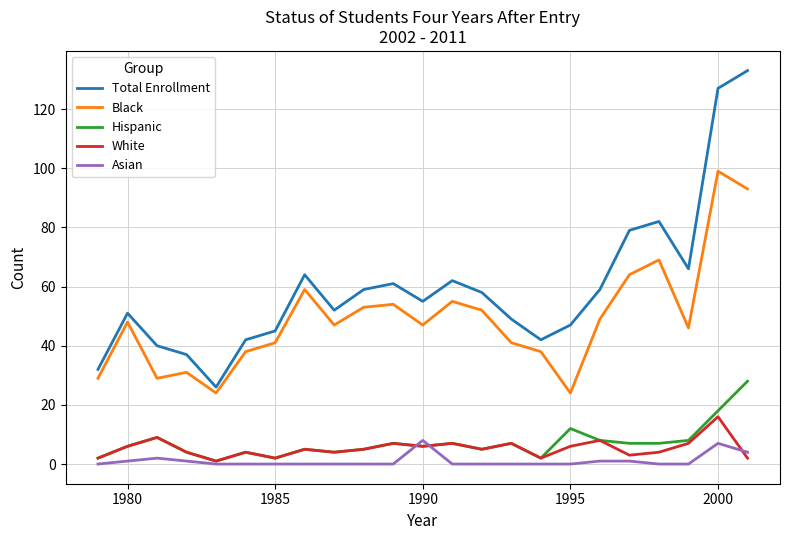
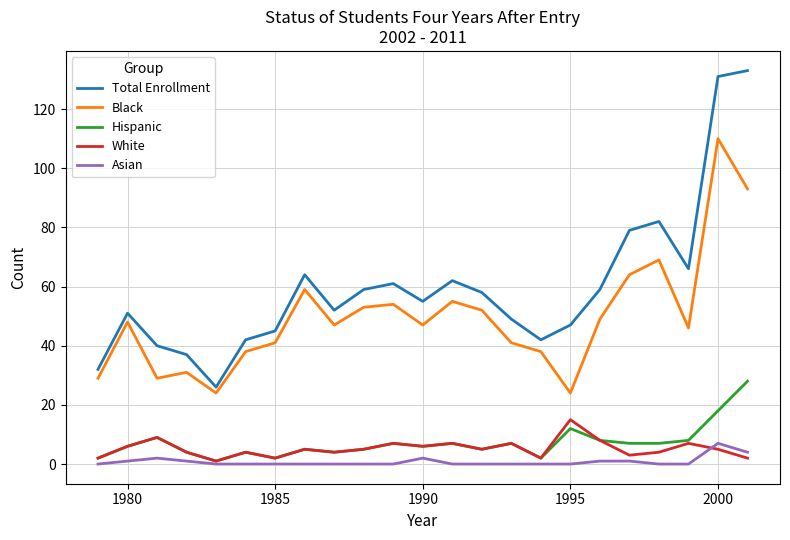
Asian, 1990: 8 -> 2
White, 1995: 6 -> 15
Total Enrollment, 2000: 127 -> 131
Black, 2000: 99 -> 110
White, 2000: 16 -> 5
